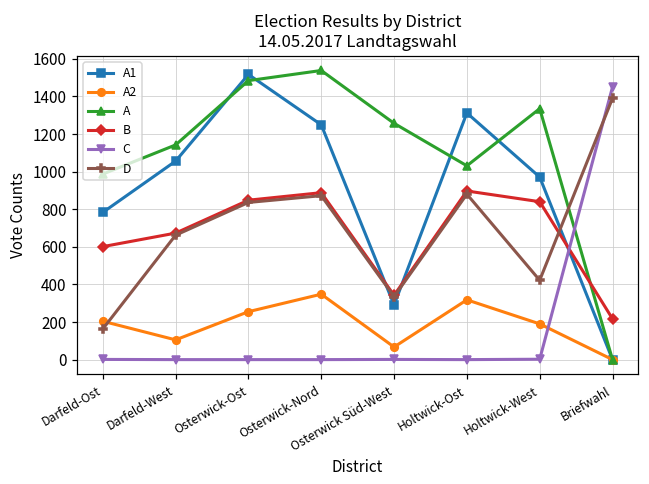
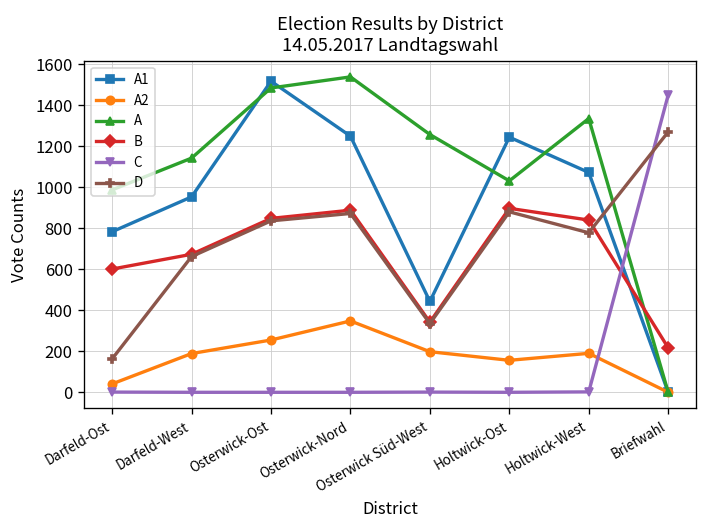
A2, Darfeld-Ost: 200 -> 40
A1, Darfeld-West: 1060 -> 950
A2, Darfeld-West: 110 -> 190
A1, Osterwick Süd-West: 290 -> 440
A2, Osterwick Süd-West: 70 -> 200
A1, Holtwick-Ost: 1310 -> 1240
A2, Holtwick-Ost: 320 -> 160
A1, Holtwick-West: 970 -> 1070
D, Holtwick-West: 420 -> 780
D, Briefwahl: 1390 -> 1270
